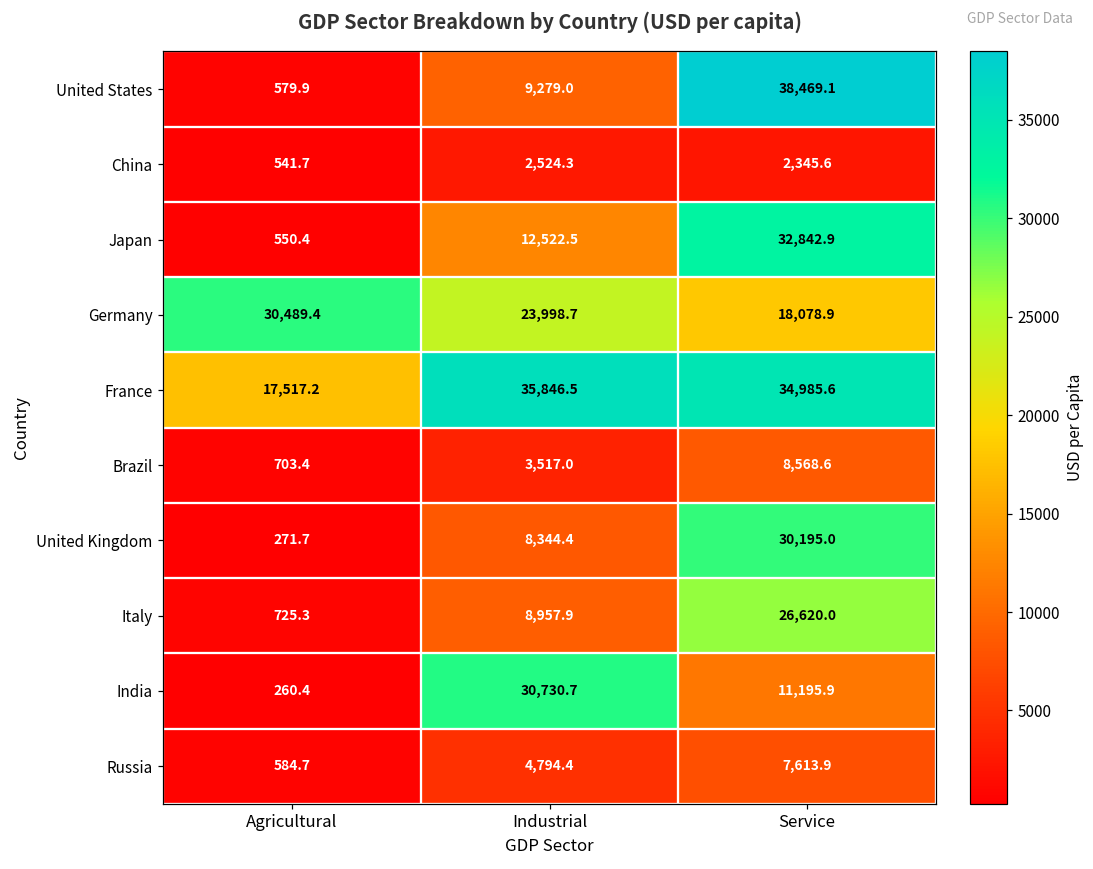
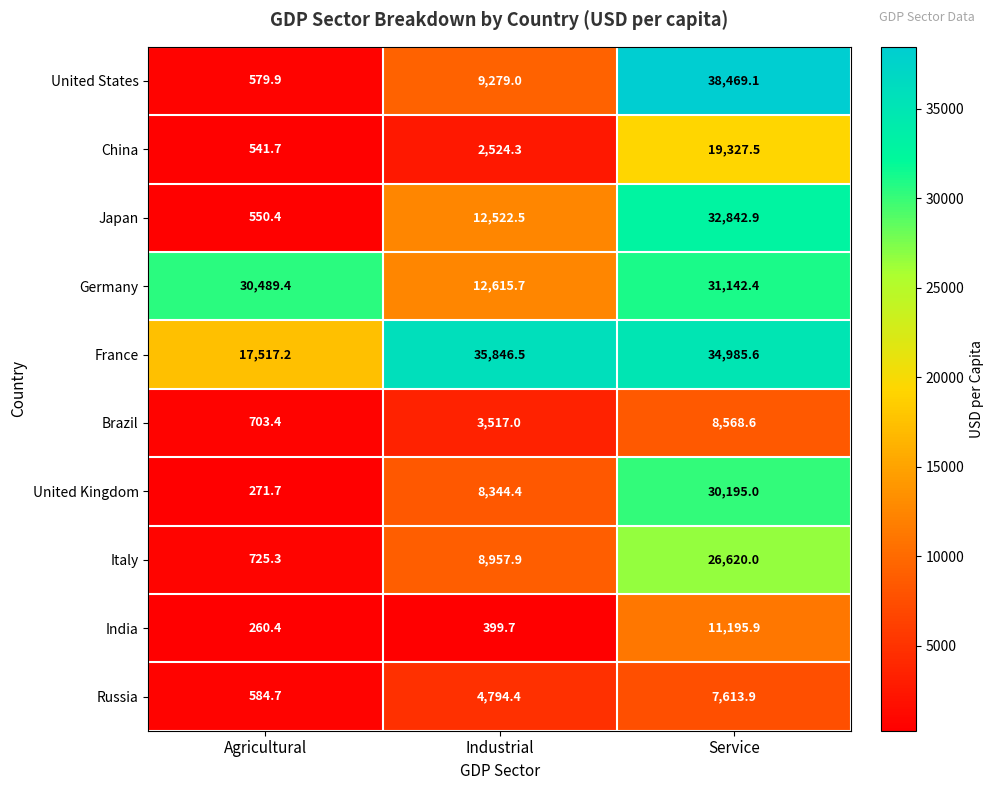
China, Service: 2,345.6 -> 19,327.5
Germany, Industrial: 23,998.7 -> 12,615.7
Germany, Service: 18,078.9 -> 31,142.4
India, Industrial: 30,730.7 -> 399.7
